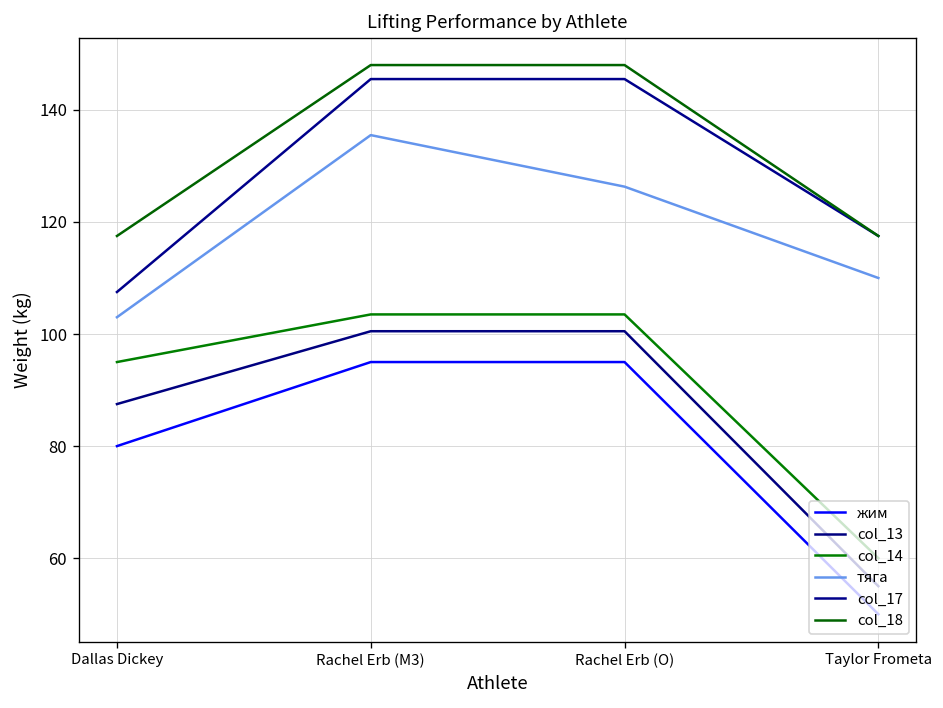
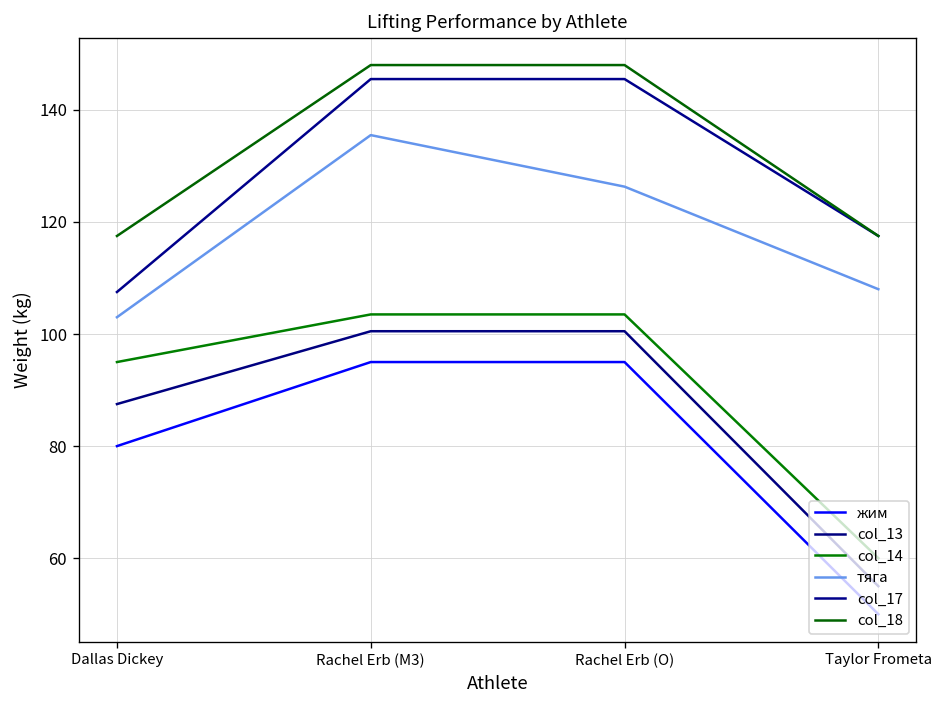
тяга, Taylor Frometa: 110 -> 108
